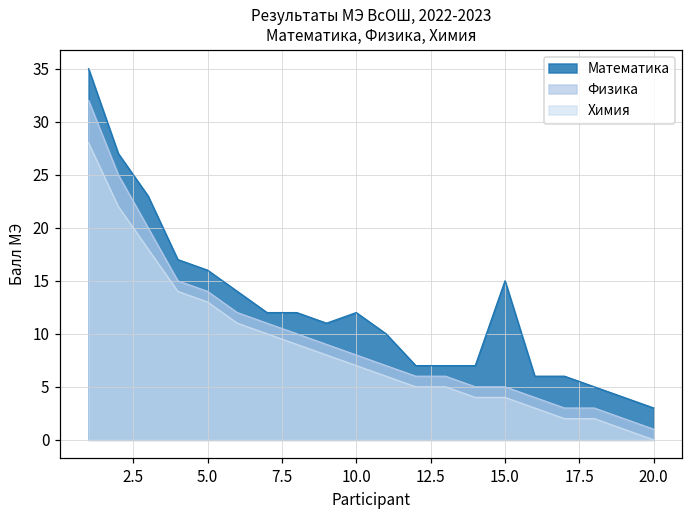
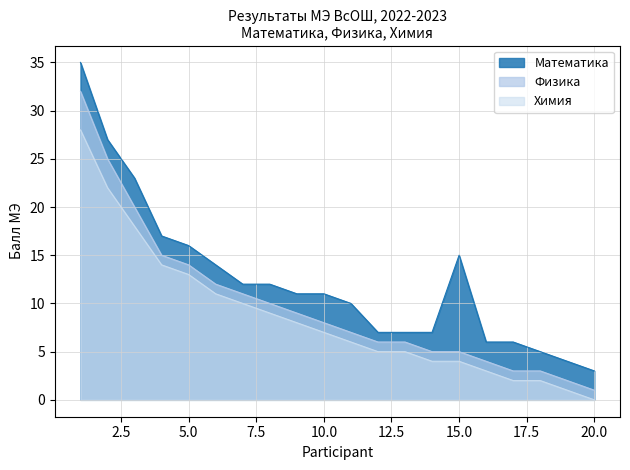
Математика, 10.0: 12 -> 11
